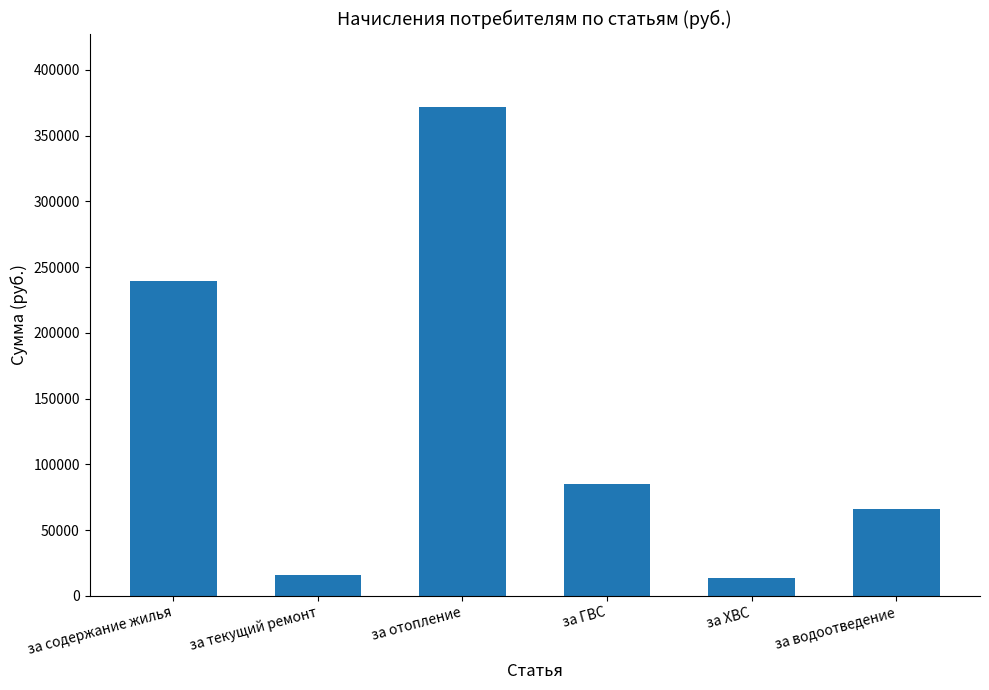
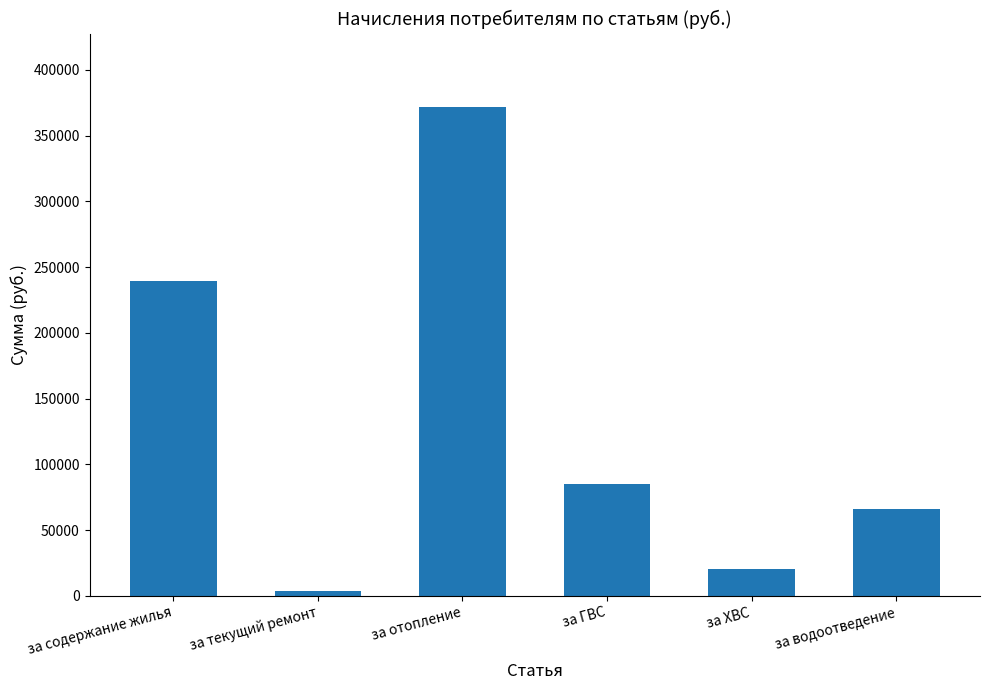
за текущий ремонт: 16000 -> 3000
за ХВС: 13000 -> 21000
